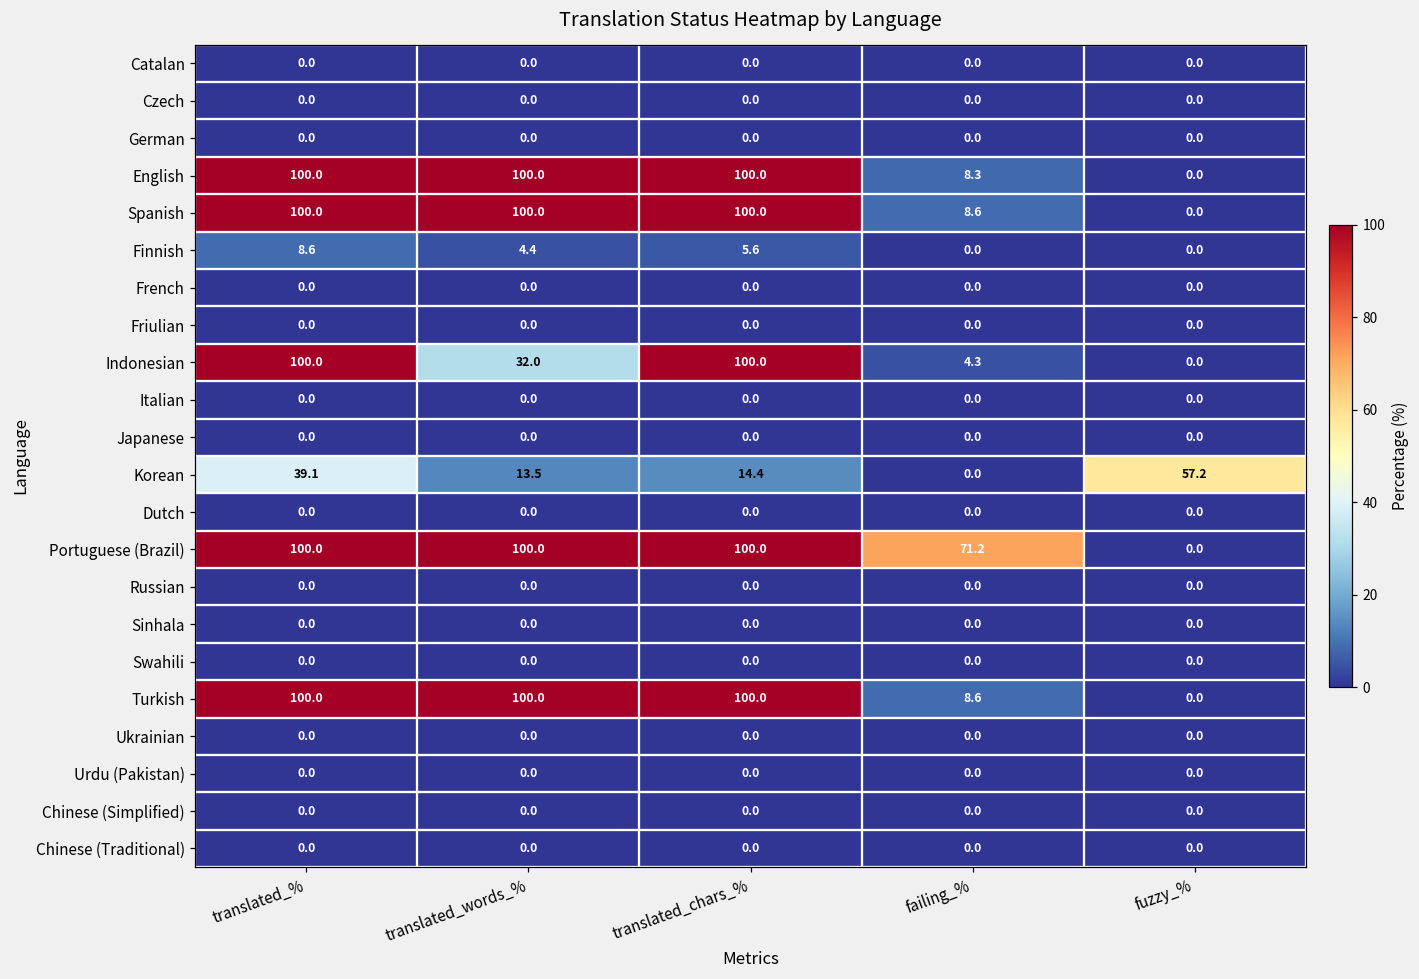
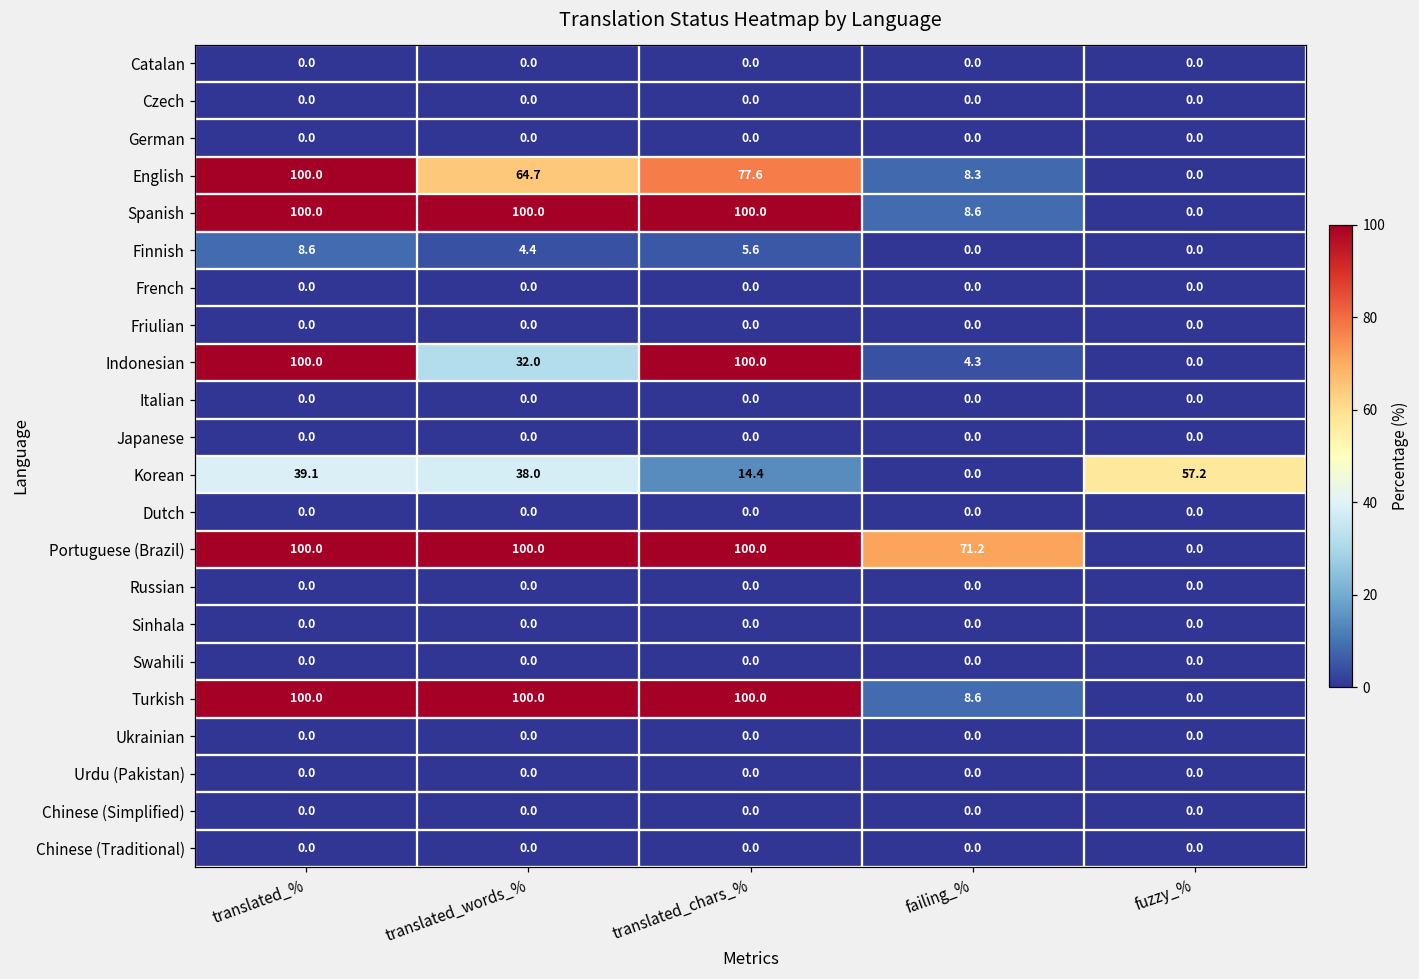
English, translated_words_%: 100.0 -> 64.7
English, translated_chars_%: 100.0 -> 77.6
Korean, translated_words_%: 13.5 -> 38.0
